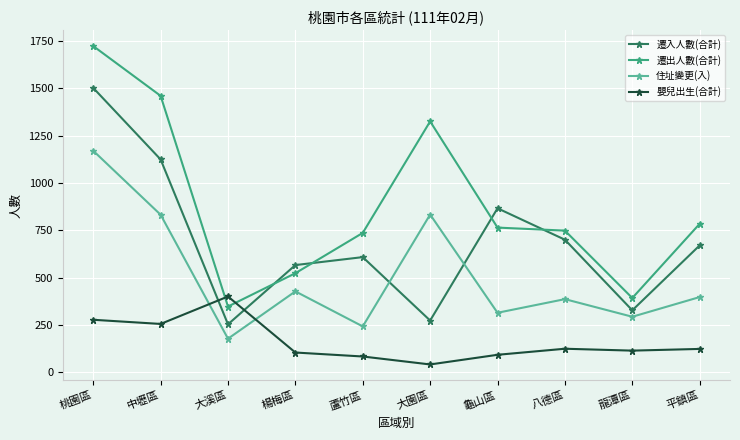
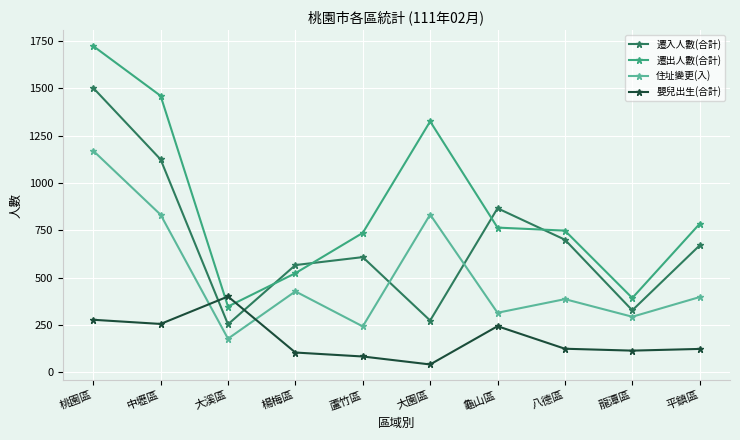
嬰兒出生(合計), 龜山區: 90 -> 240
